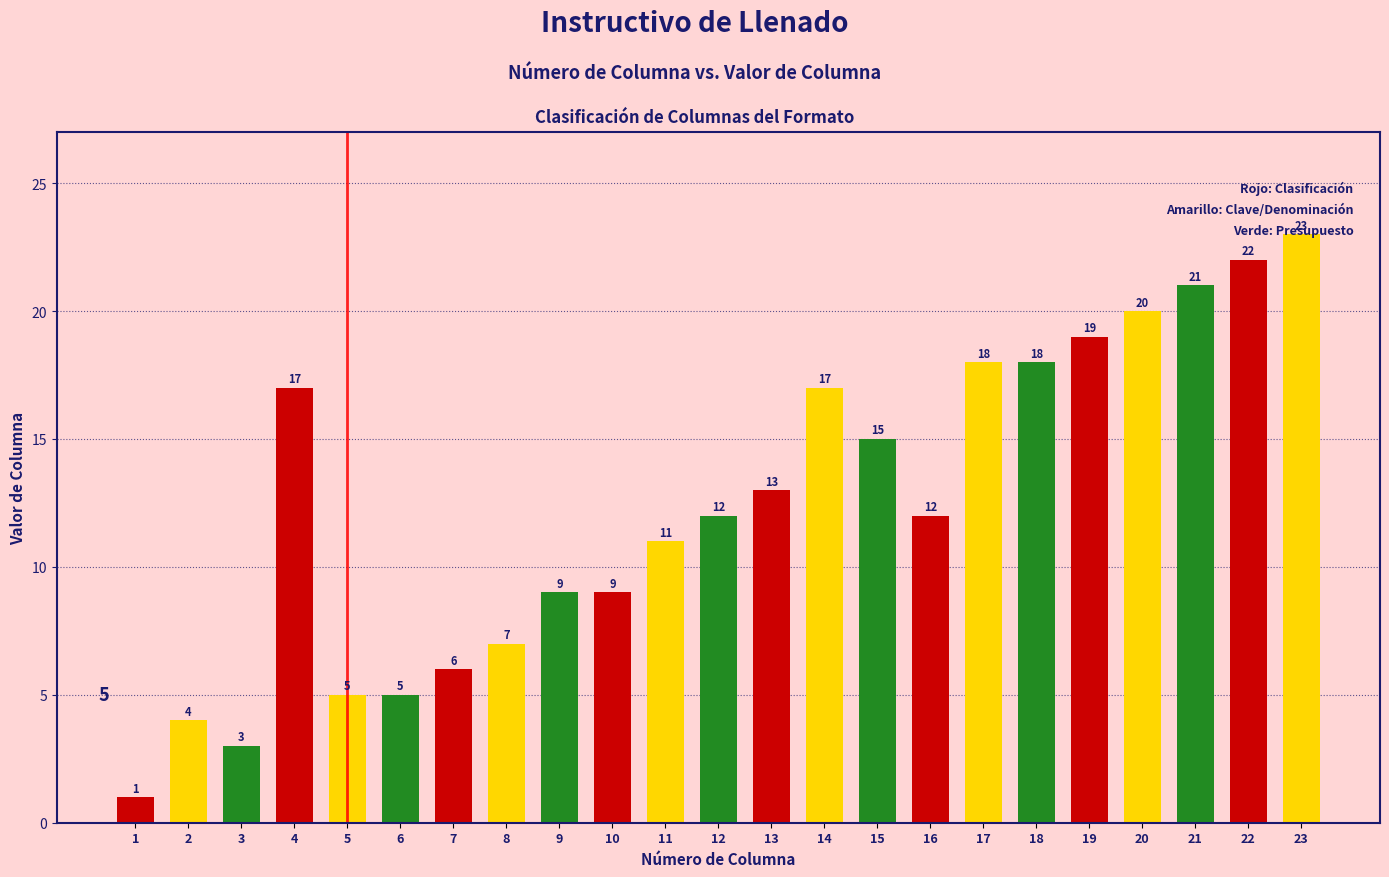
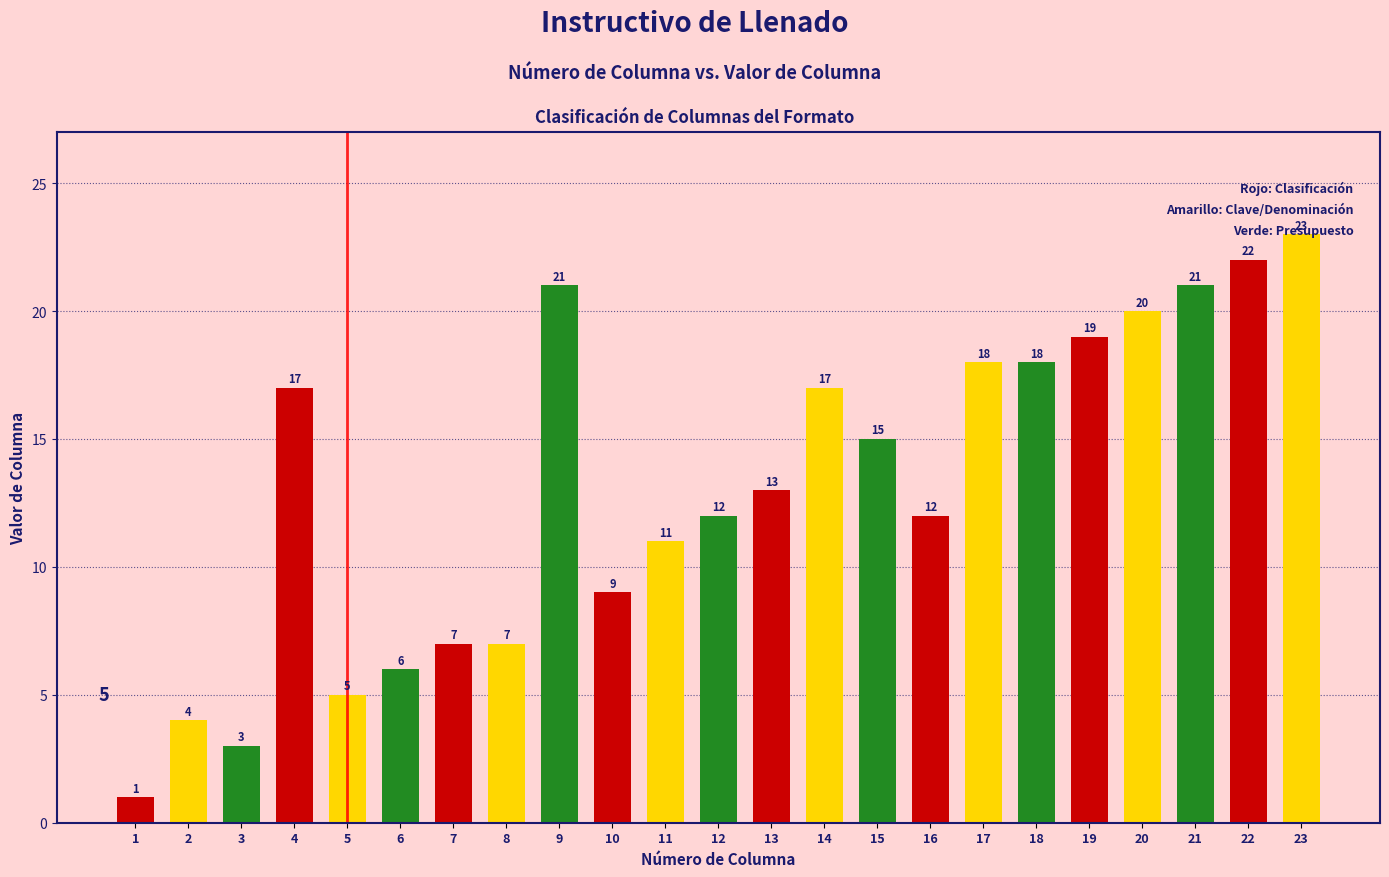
6: 5 -> 6
7: 6 -> 7
9: 9 -> 21
